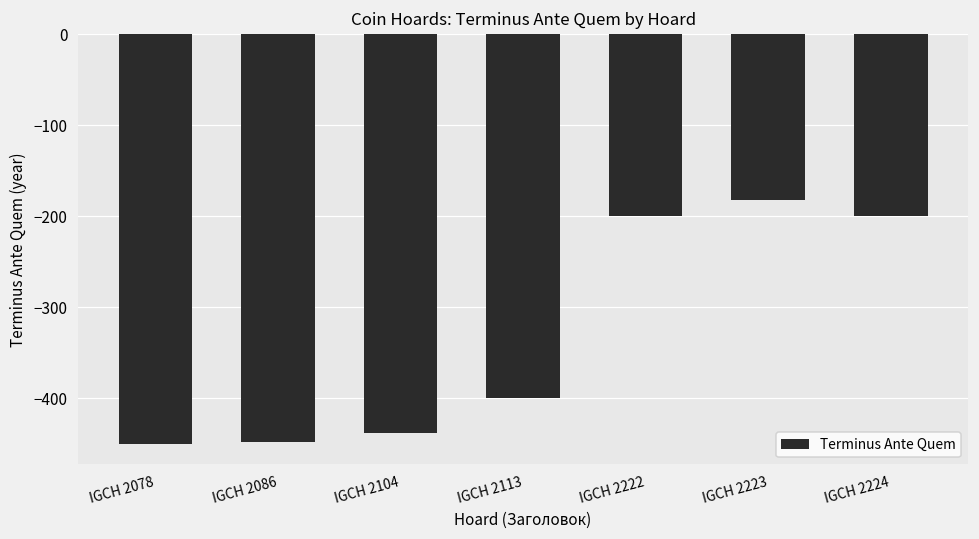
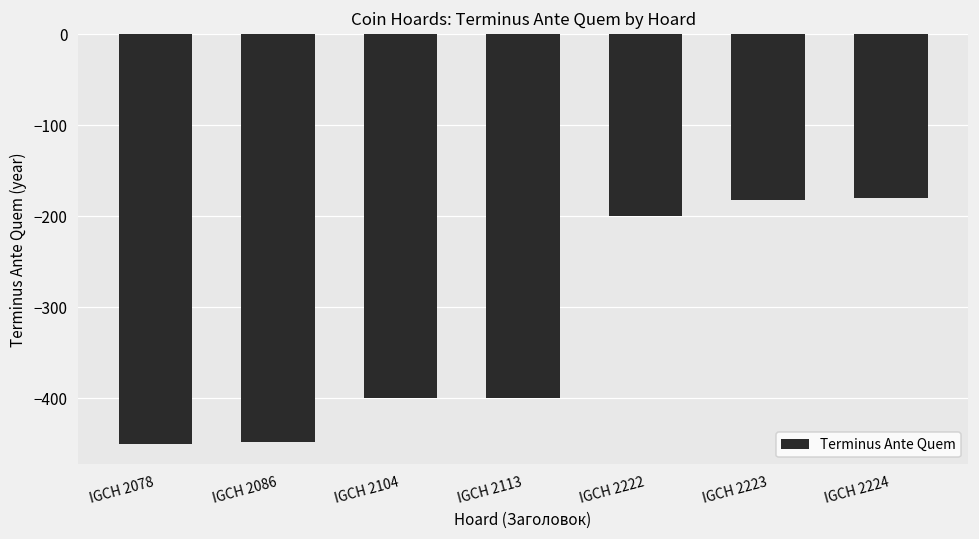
IGCH 2104: -440 -> -400
IGCH 2224: -200 -> -180
